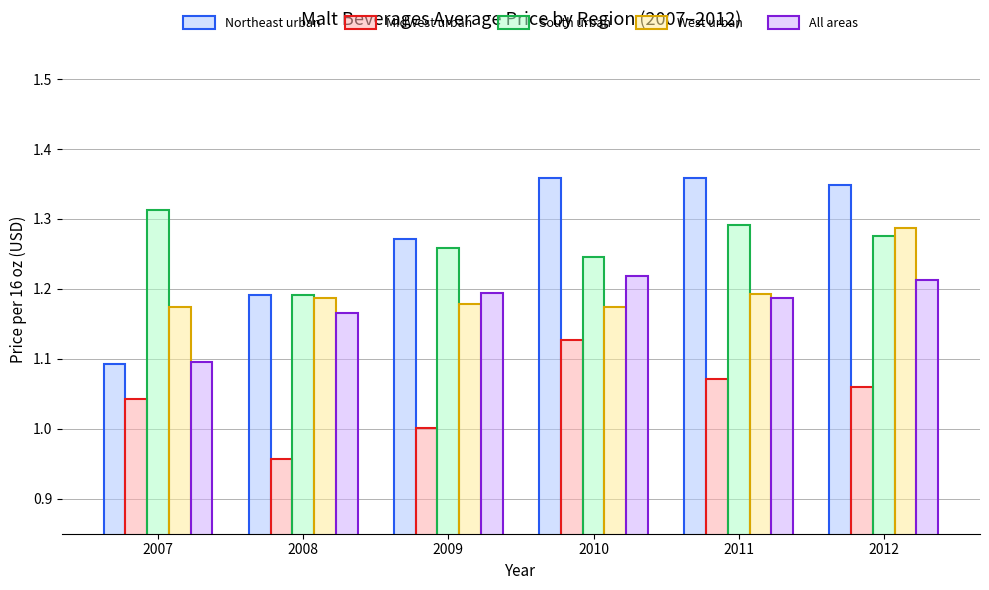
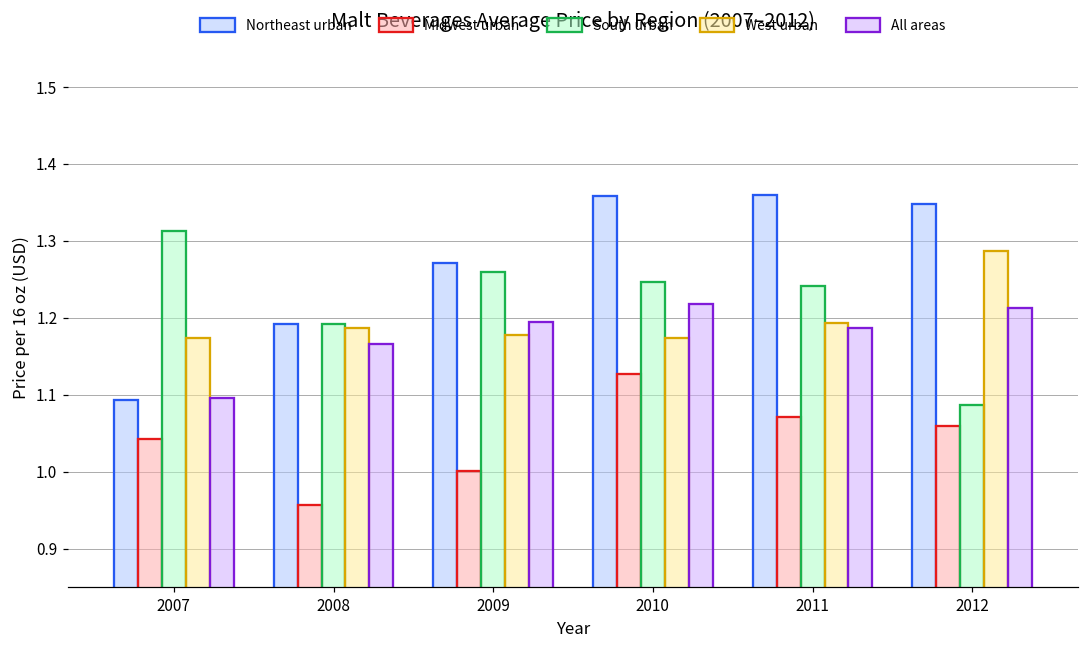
South urban, 2011: 1.29 -> 1.24
South urban, 2012: 1.28 -> 1.09
